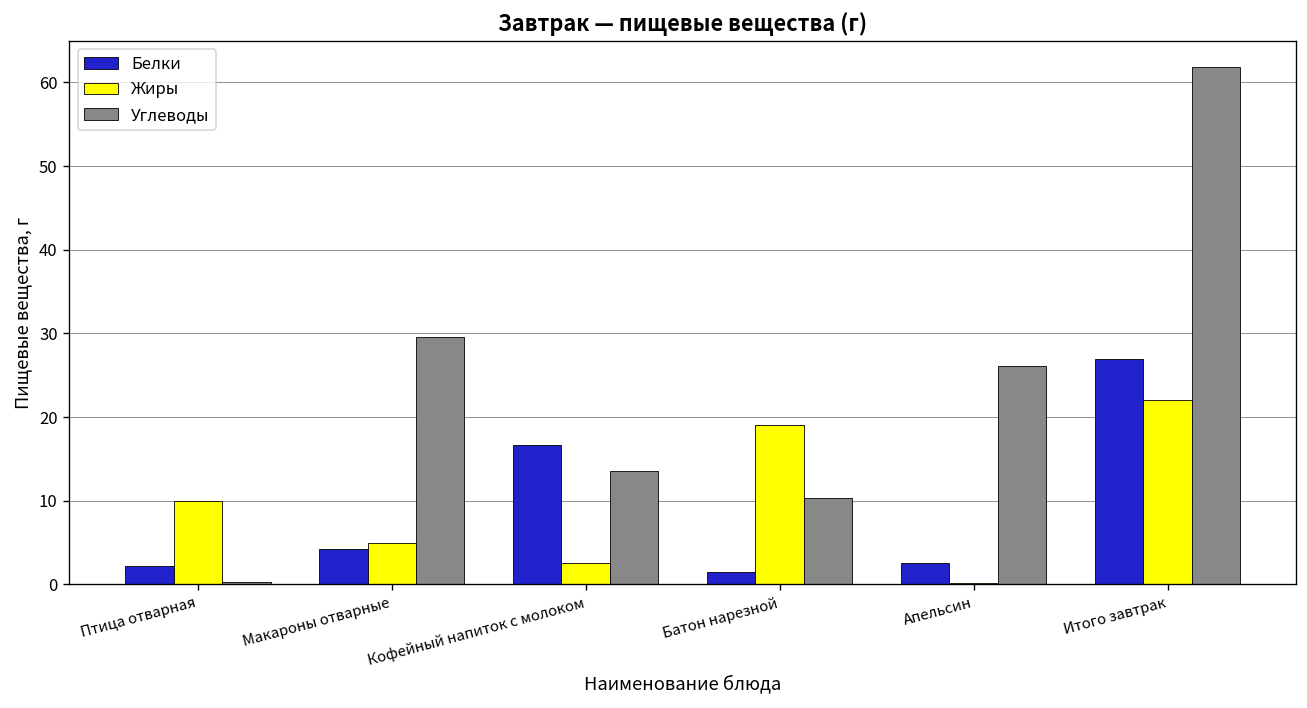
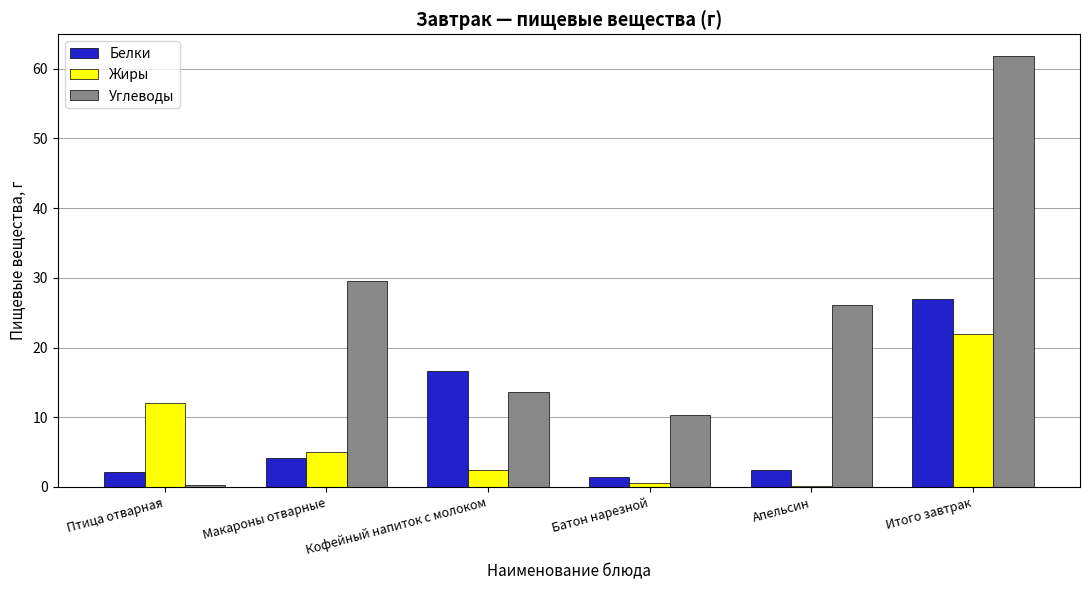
Жиры, Птица отварная: 10 -> 12
Жиры, Батон нарезной: 19 -> 1
